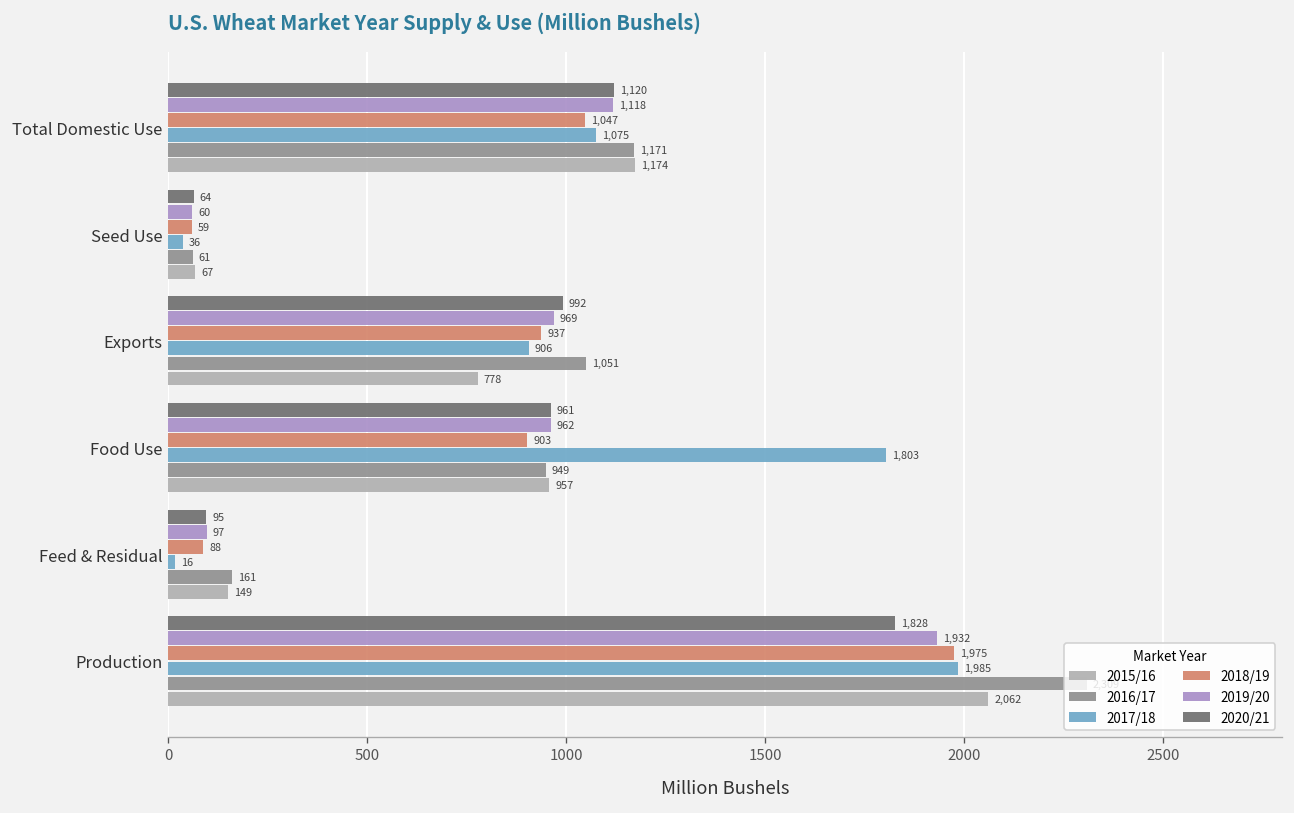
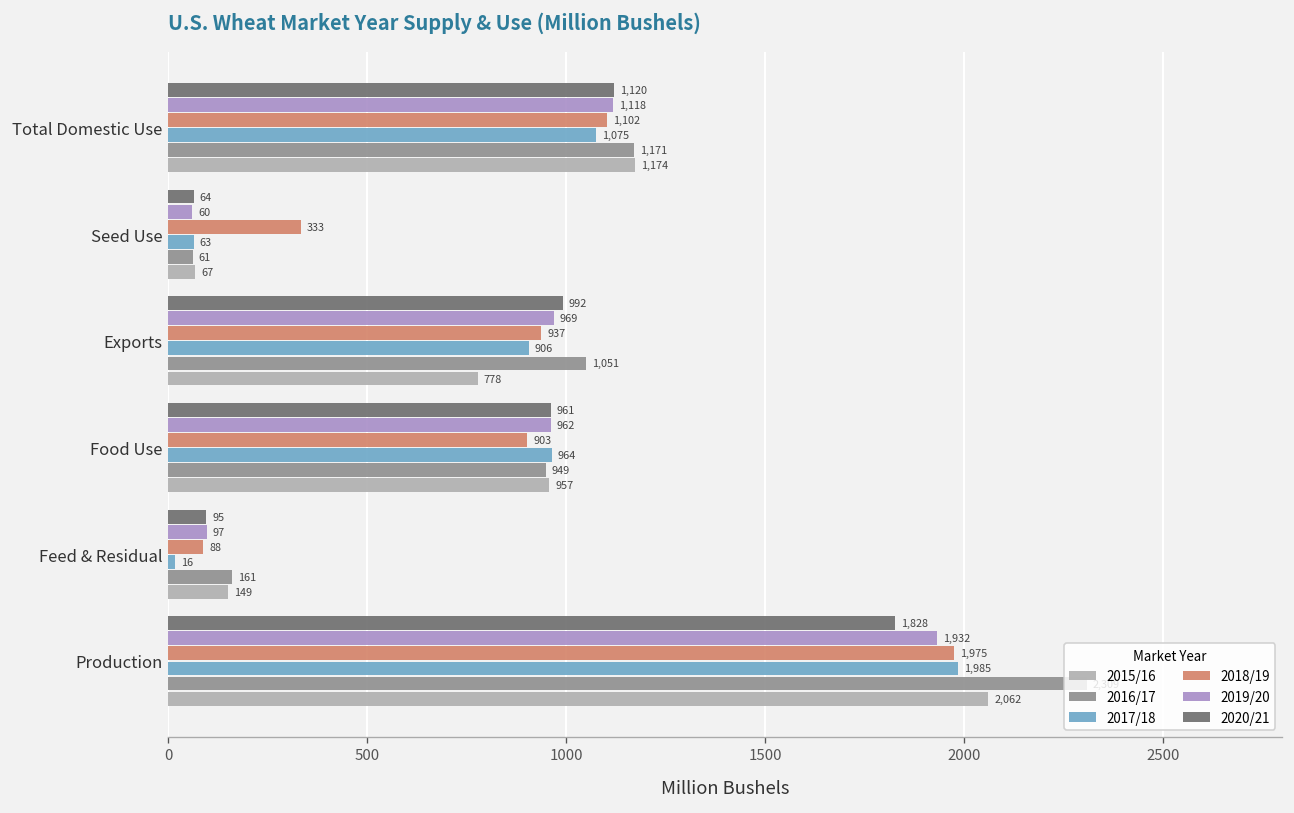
2018/19, Total Domestic Use: 1,047 -> 1,102
2018/19, Seed Use: 59 -> 333
2017/18, Seed Use: 36 -> 63
2017/18, Food Use: 1,803 -> 964
